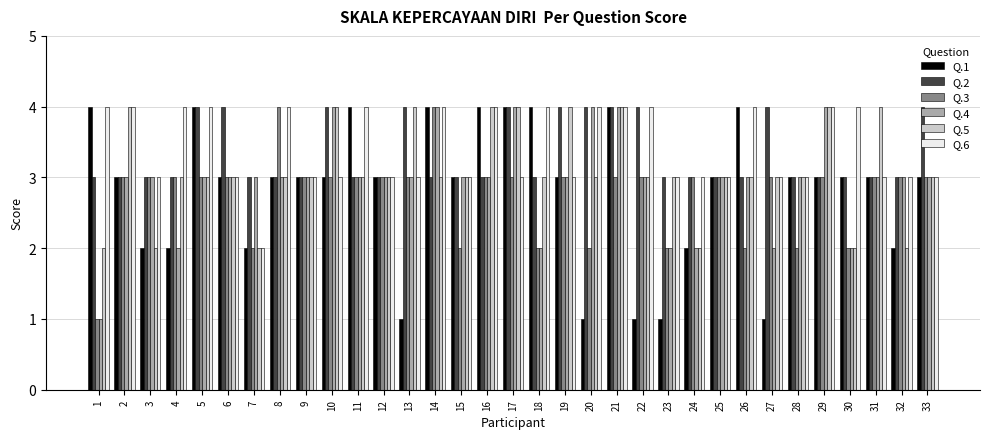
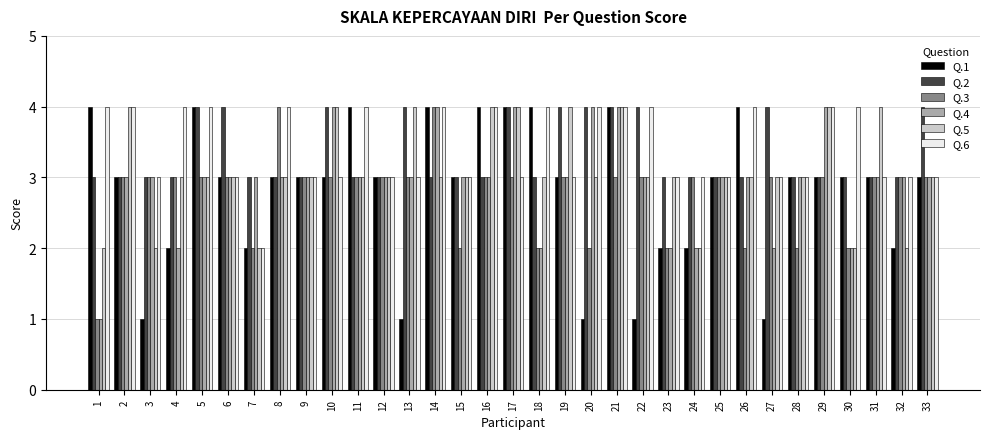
Q.1, 3: 2 -> 1
Q.1, 23: 1 -> 2
